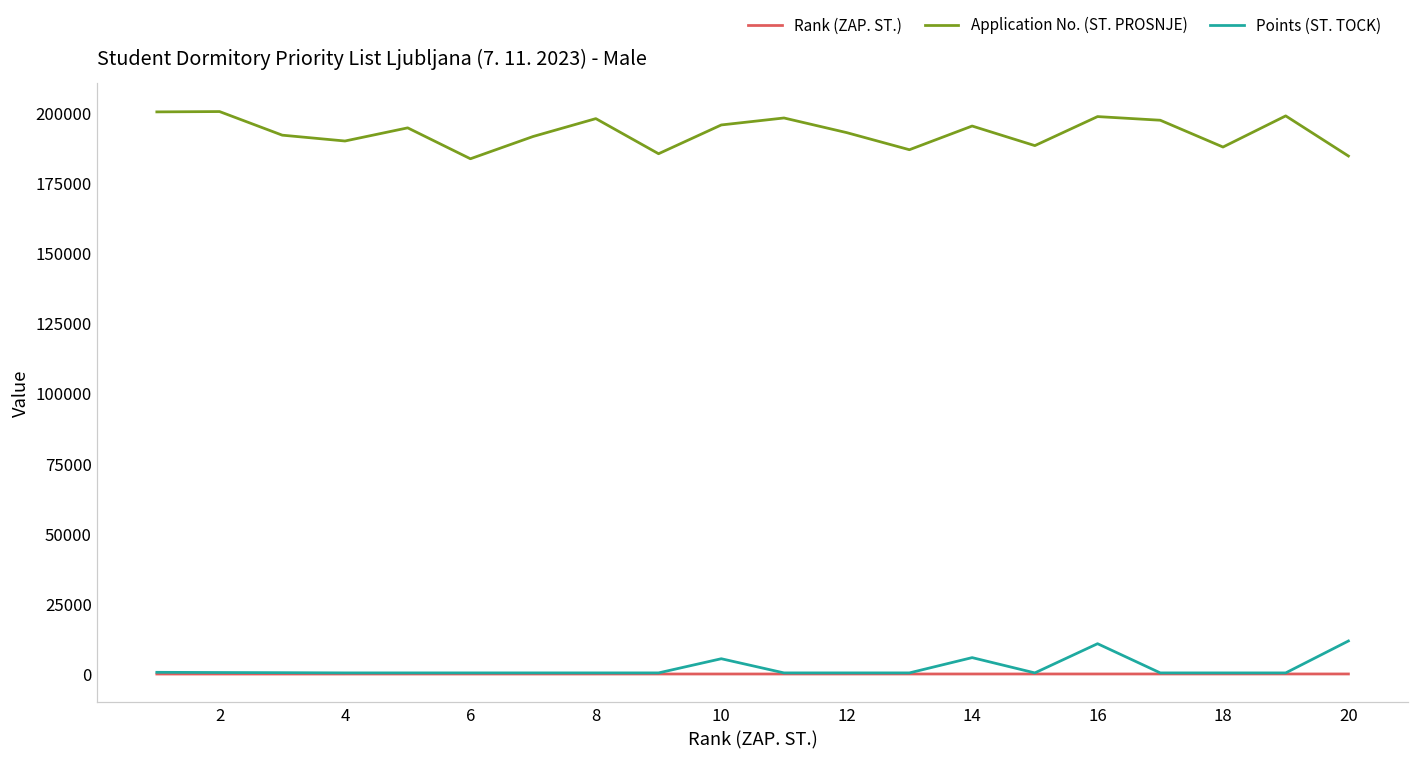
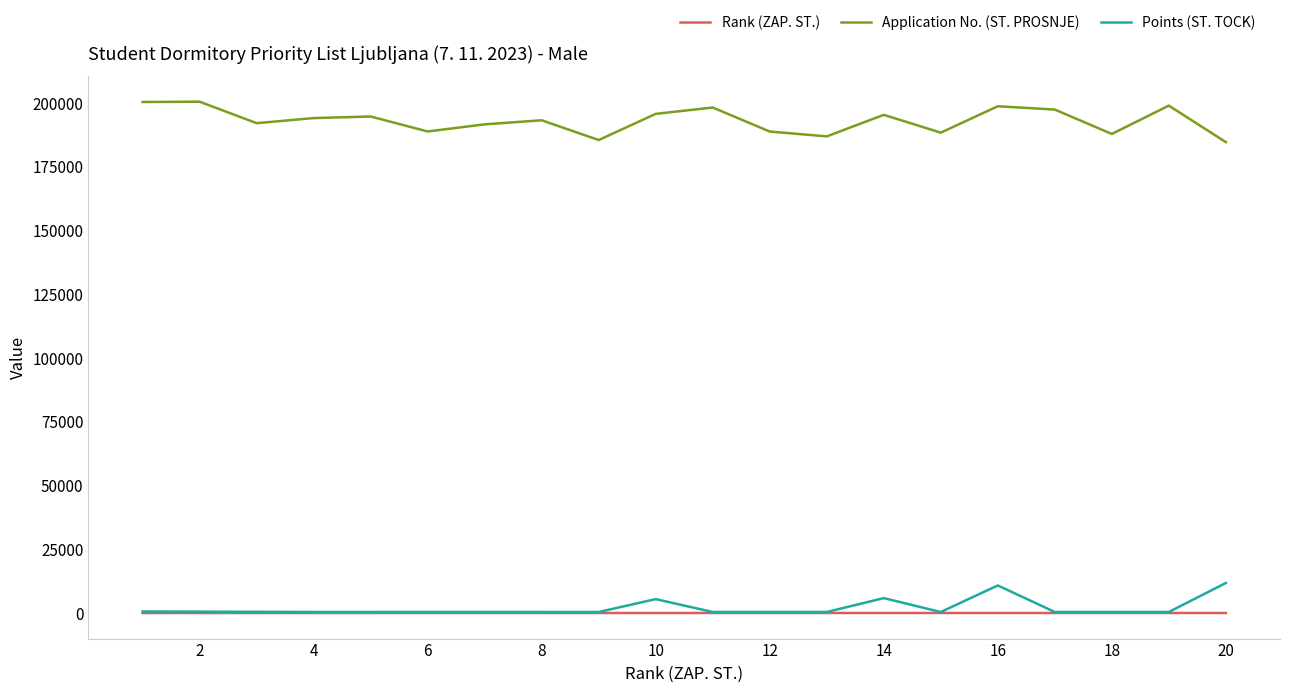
Application No. (ST. PROSNJE), 4: 190000 -> 194000
Application No. (ST. PROSNJE), 6: 184000 -> 189000
Application No. (ST. PROSNJE), 8: 198000 -> 193000
Application No. (ST. PROSNJE), 12: 193000 -> 189000
